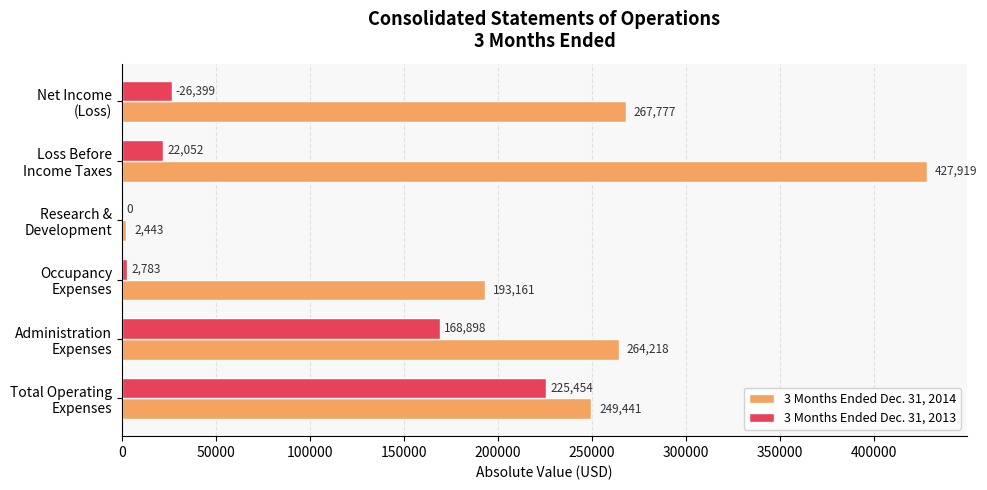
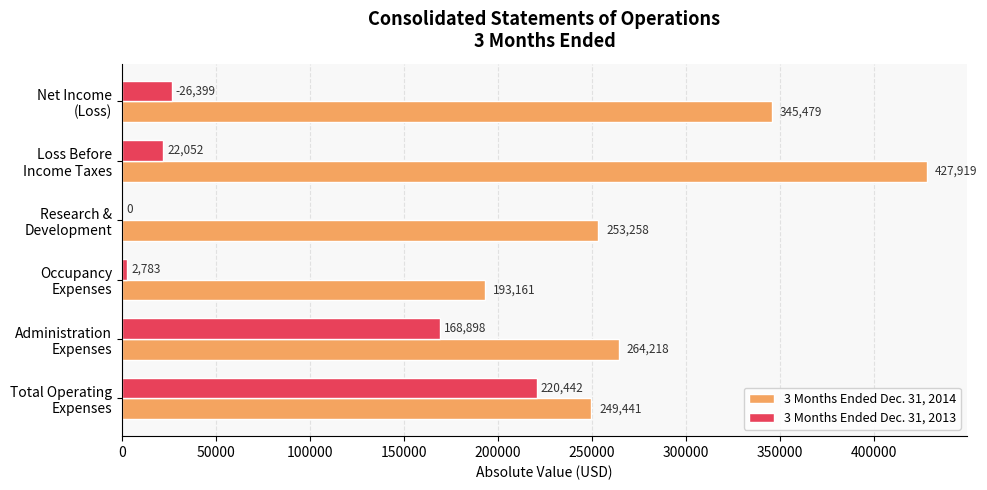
3 Months Ended Dec. 31, 2014, Net Income (Loss): 267,777 -> 345,479
3 Months Ended Dec. 31, 2014, Research & Development: 2,443 -> 253,258
3 Months Ended Dec. 31, 2013, Total Operating Expenses: 225,454 -> 220,442
